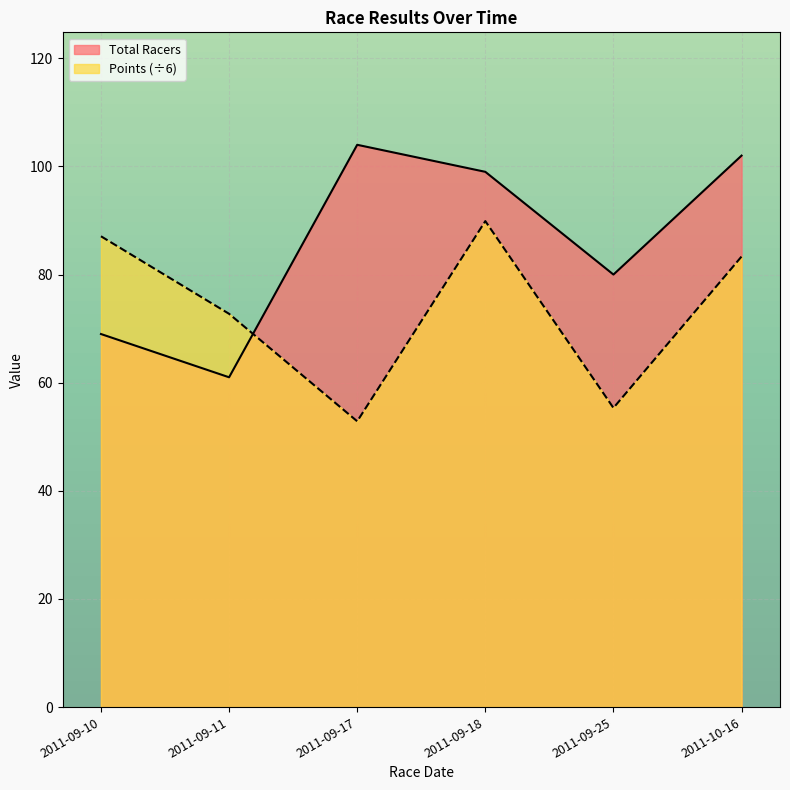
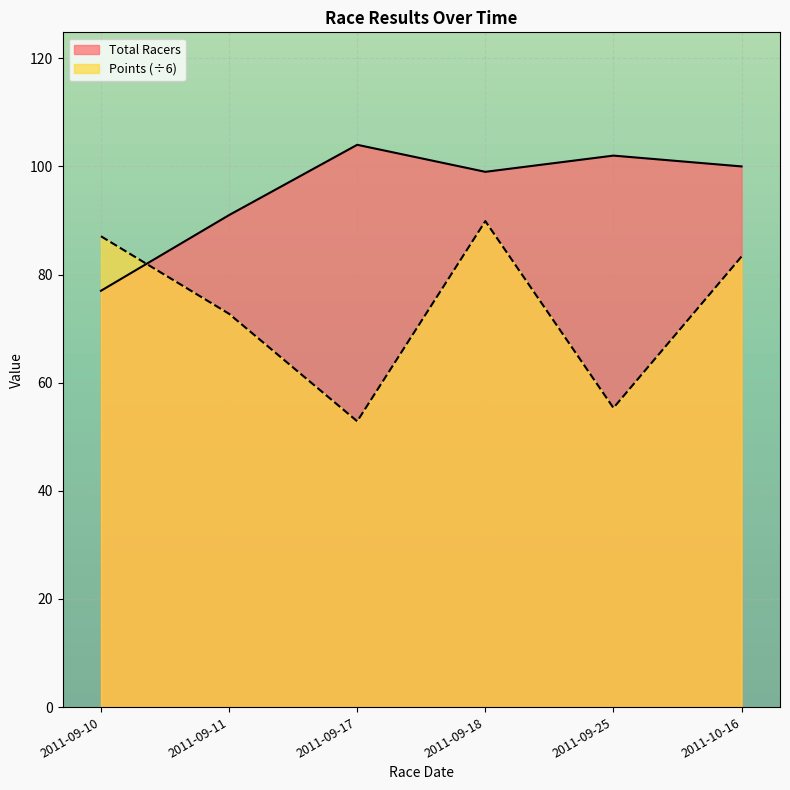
Total Racers, 2011-09-10: 69 -> 77
Total Racers, 2011-09-11: 61 -> 91
Total Racers, 2011-09-25: 80 -> 102
Total Racers, 2011-10-16: 102 -> 100
